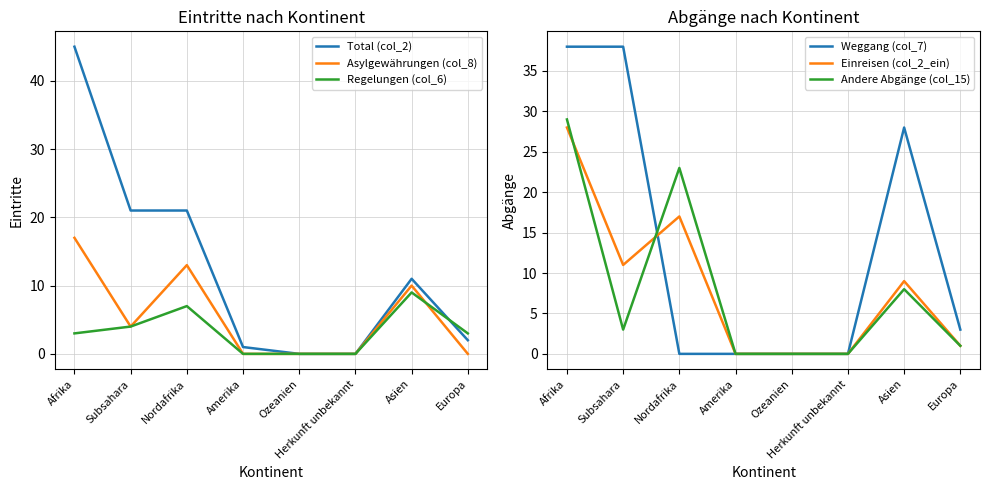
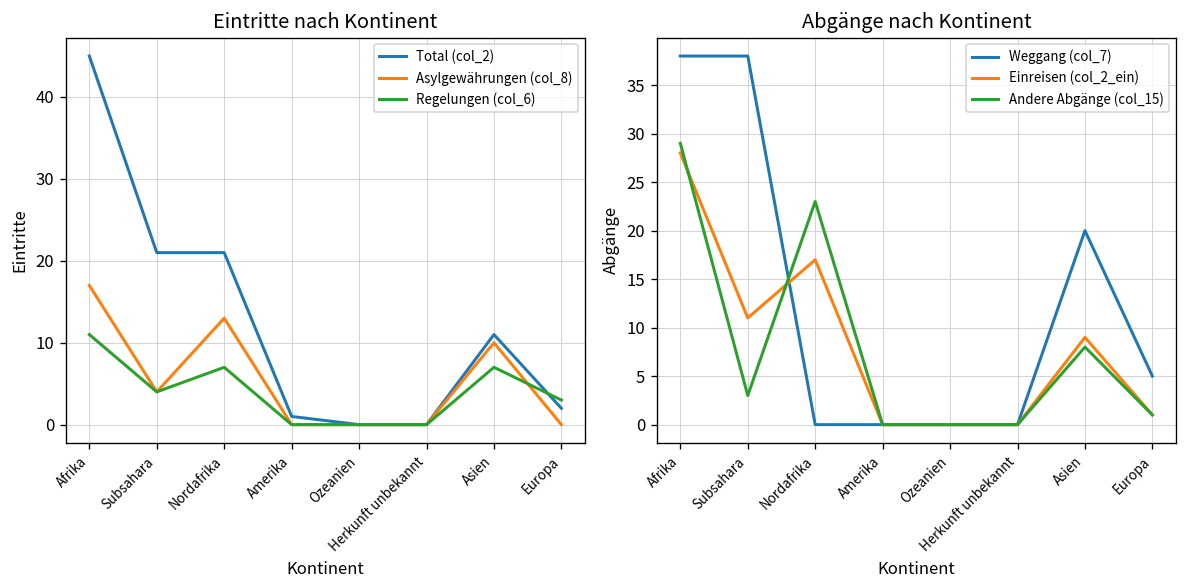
Eintritte nach Kontinent, Regelungen (col_6), Afrika: 3 -> 11
Eintritte nach Kontinent, Regelungen (col_6), Asien: 9 -> 7
Abgänge nach Kontinent, Weggang (col_7), Asien: 28 -> 20
Abgänge nach Kontinent, Weggang (col_7), Europa: 3 -> 5
